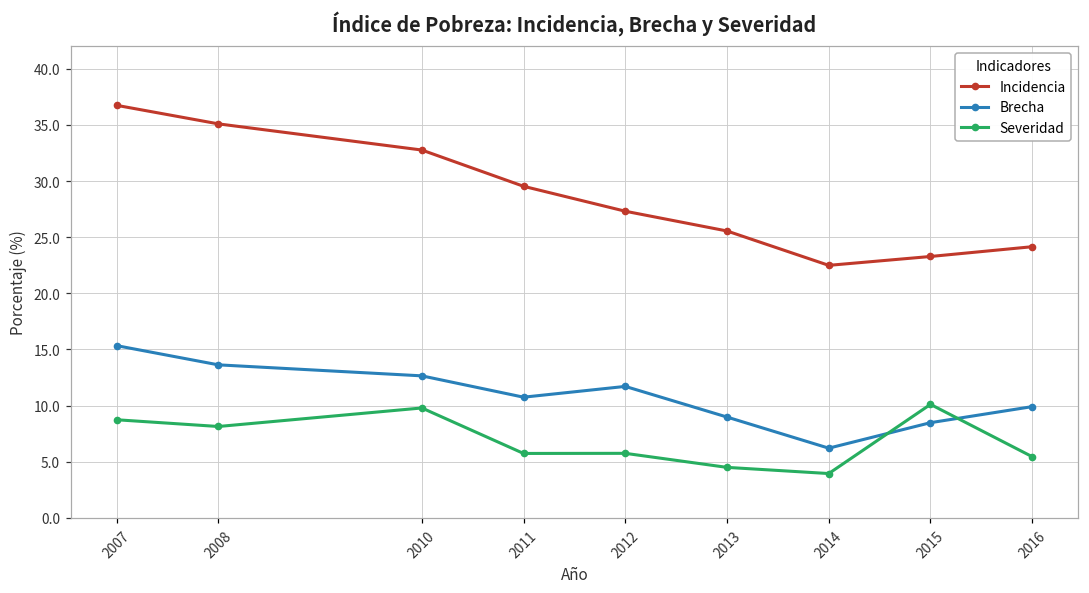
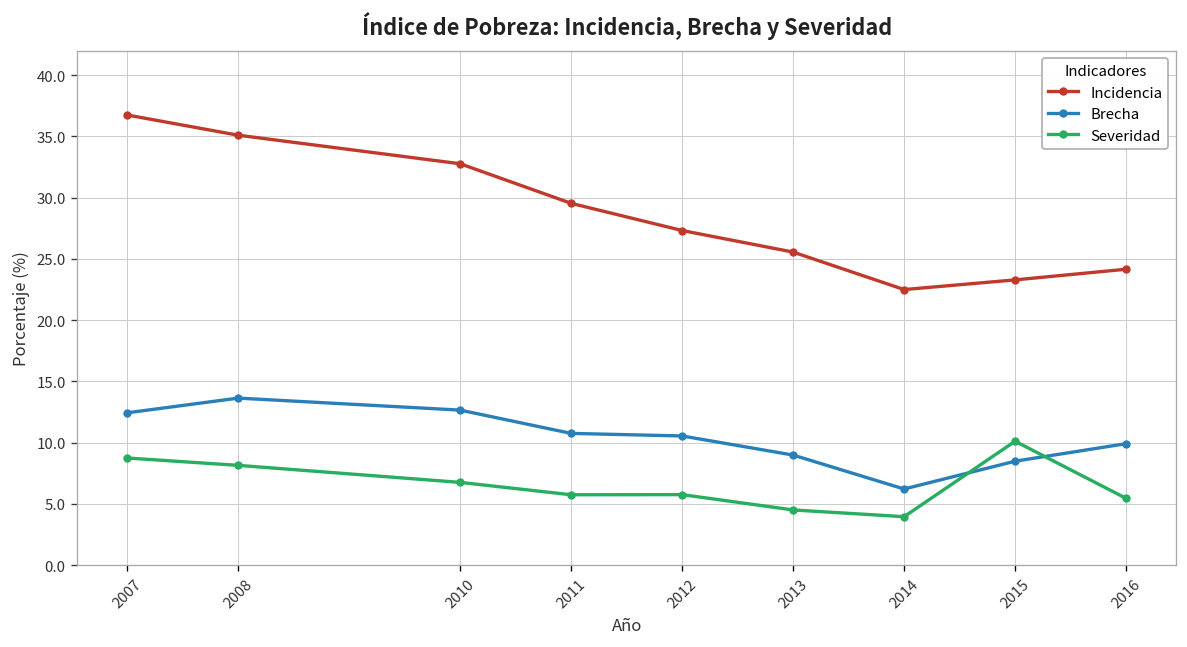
Brecha, 2007: 15.3 -> 12.4
Severidad, 2010: 9.8 -> 6.8
Brecha, 2012: 11.7 -> 10.5
